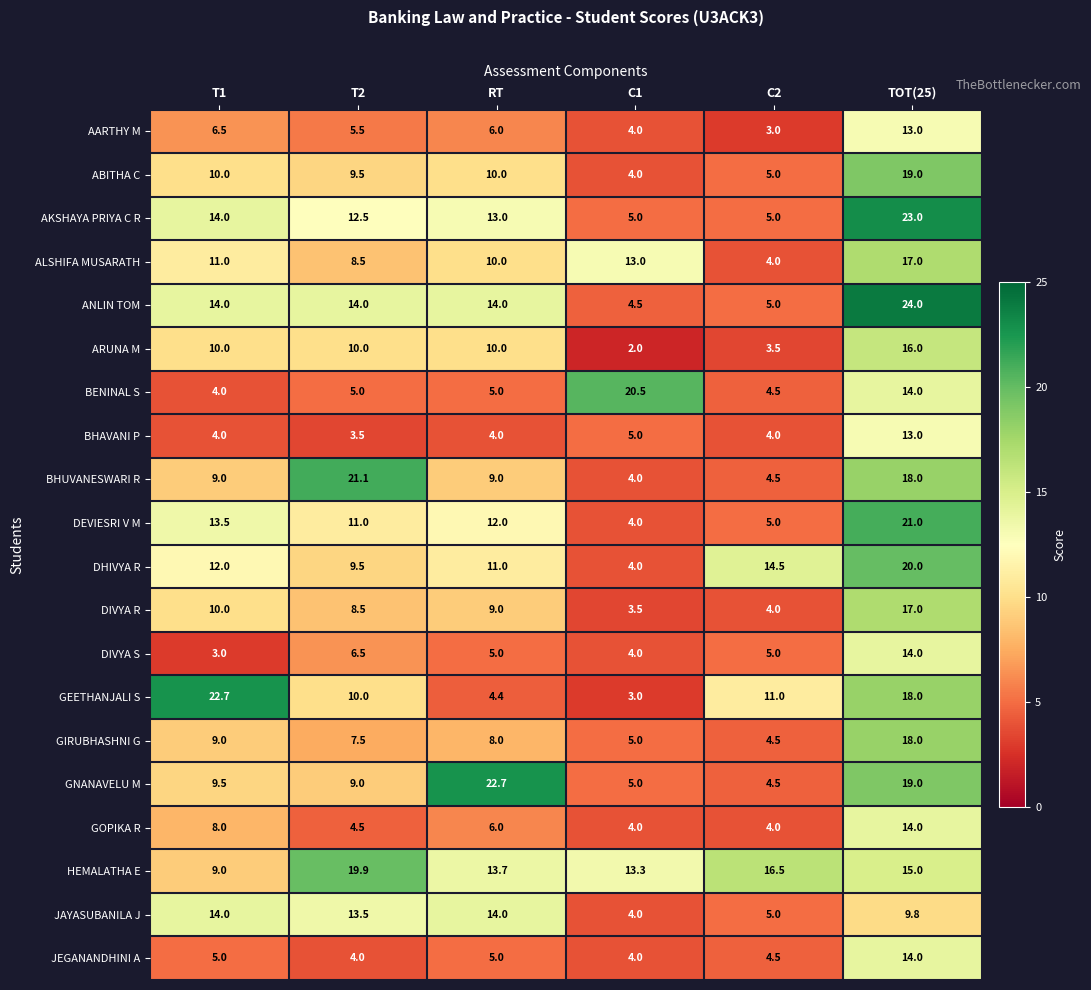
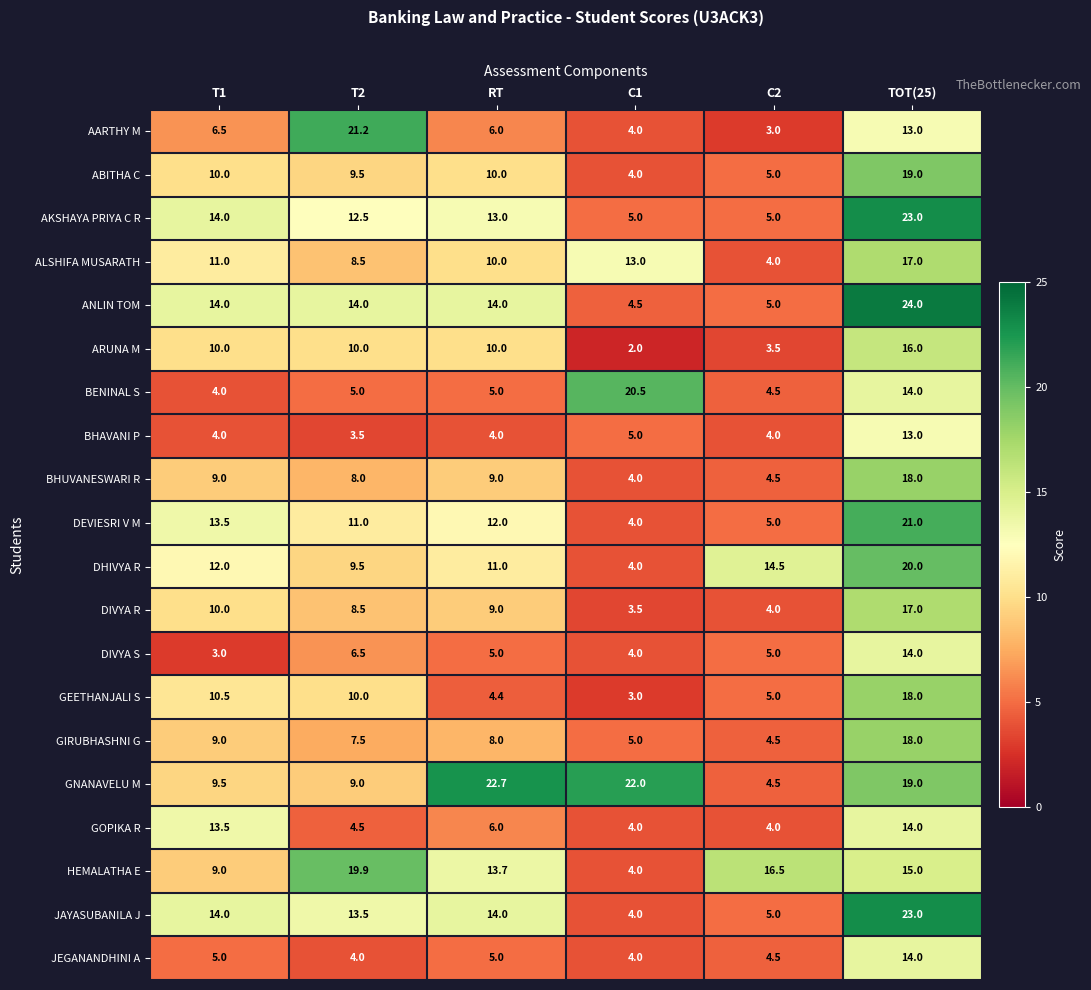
AARTHY M, T2: 5.5 -> 21.2
BHUVANESWARI R, T2: 21.1 -> 8.0
GEETHANJALI S, T1: 22.7 -> 10.5
GEETHANJALI S, C2: 11.0 -> 5.0
GNANAVELU M, C1: 5.0 -> 22.0
GOPIKA R, T1: 8.0 -> 13.5
HEMALATHA E, C1: 13.3 -> 4.0
JAYASUBANILA J, TOT(25): 9.8 -> 23.0
